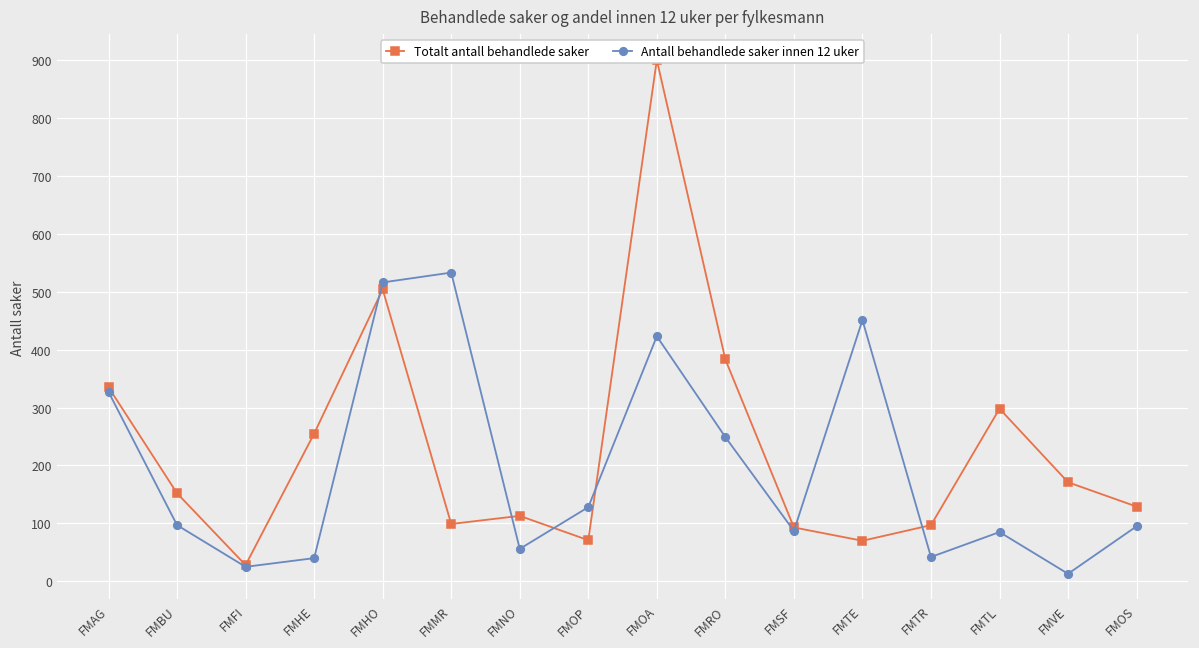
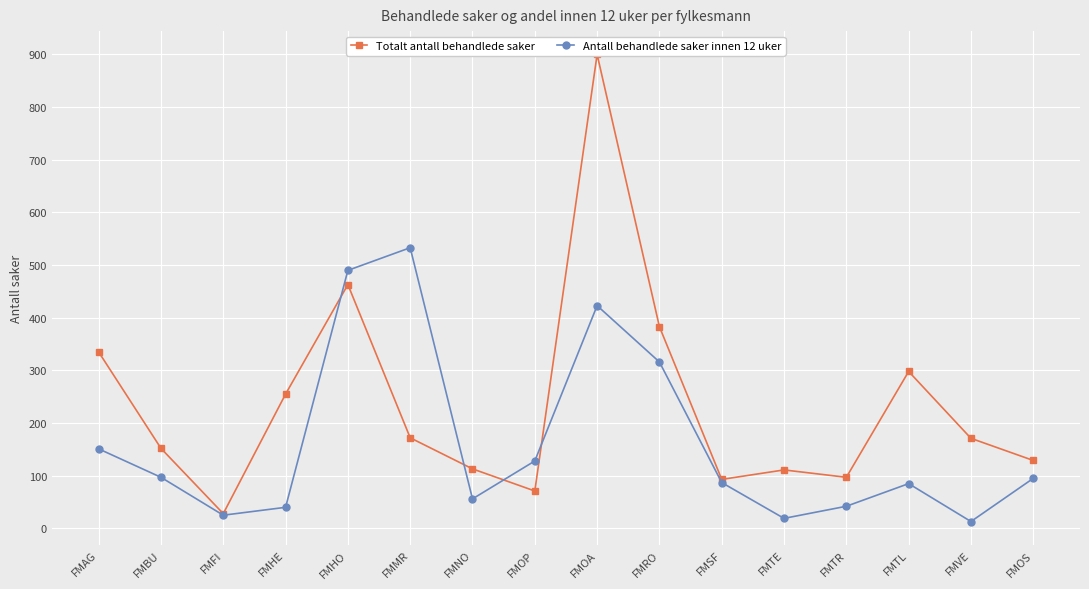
Antall behandlede saker innen 12 uker, FMAG: 330 -> 150
Totalt antall behandlede saker, FMHO: 500 -> 460
Antall behandlede saker innen 12 uker, FMHO: 520 -> 490
Totalt antall behandlede saker, FMMR: 100 -> 170
Antall behandlede saker innen 12 uker, FMRO: 250 -> 320
Totalt antall behandlede saker, FMTE: 70 -> 110
Antall behandlede saker innen 12 uker, FMTE: 450 -> 20
